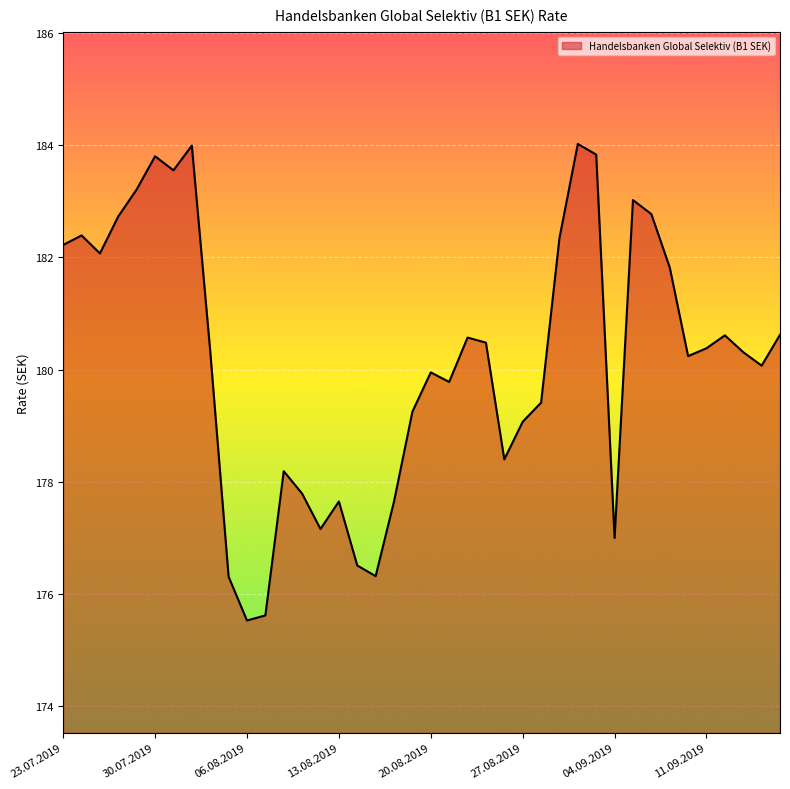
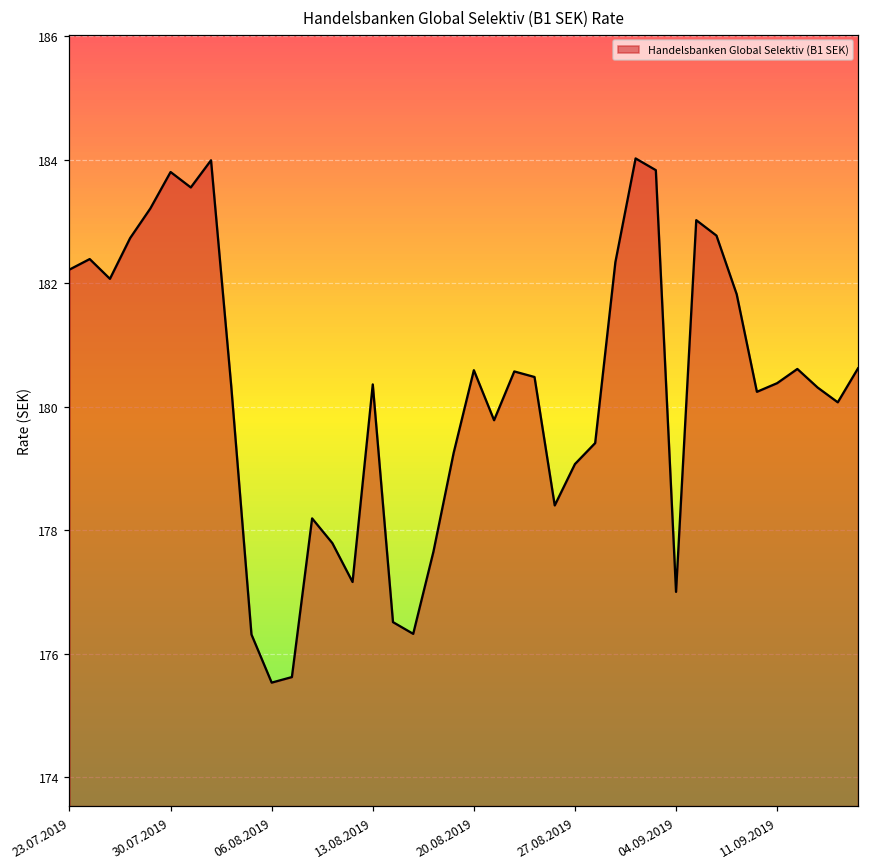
13.08.2019: 177.7 -> 180.4
20.08.2019: 180.0 -> 180.6
